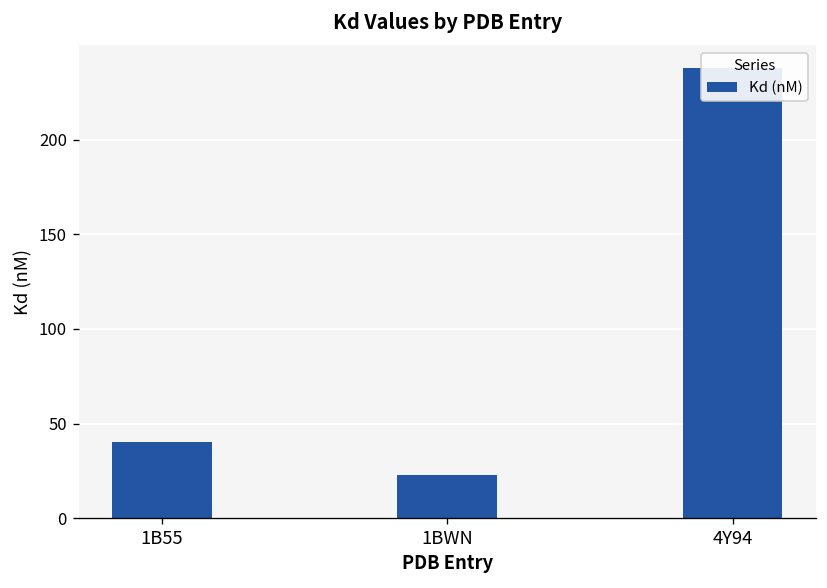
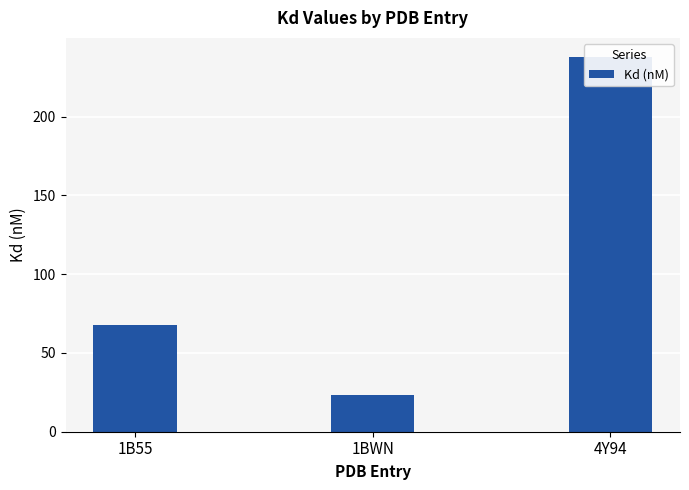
1B55: 40 -> 68
